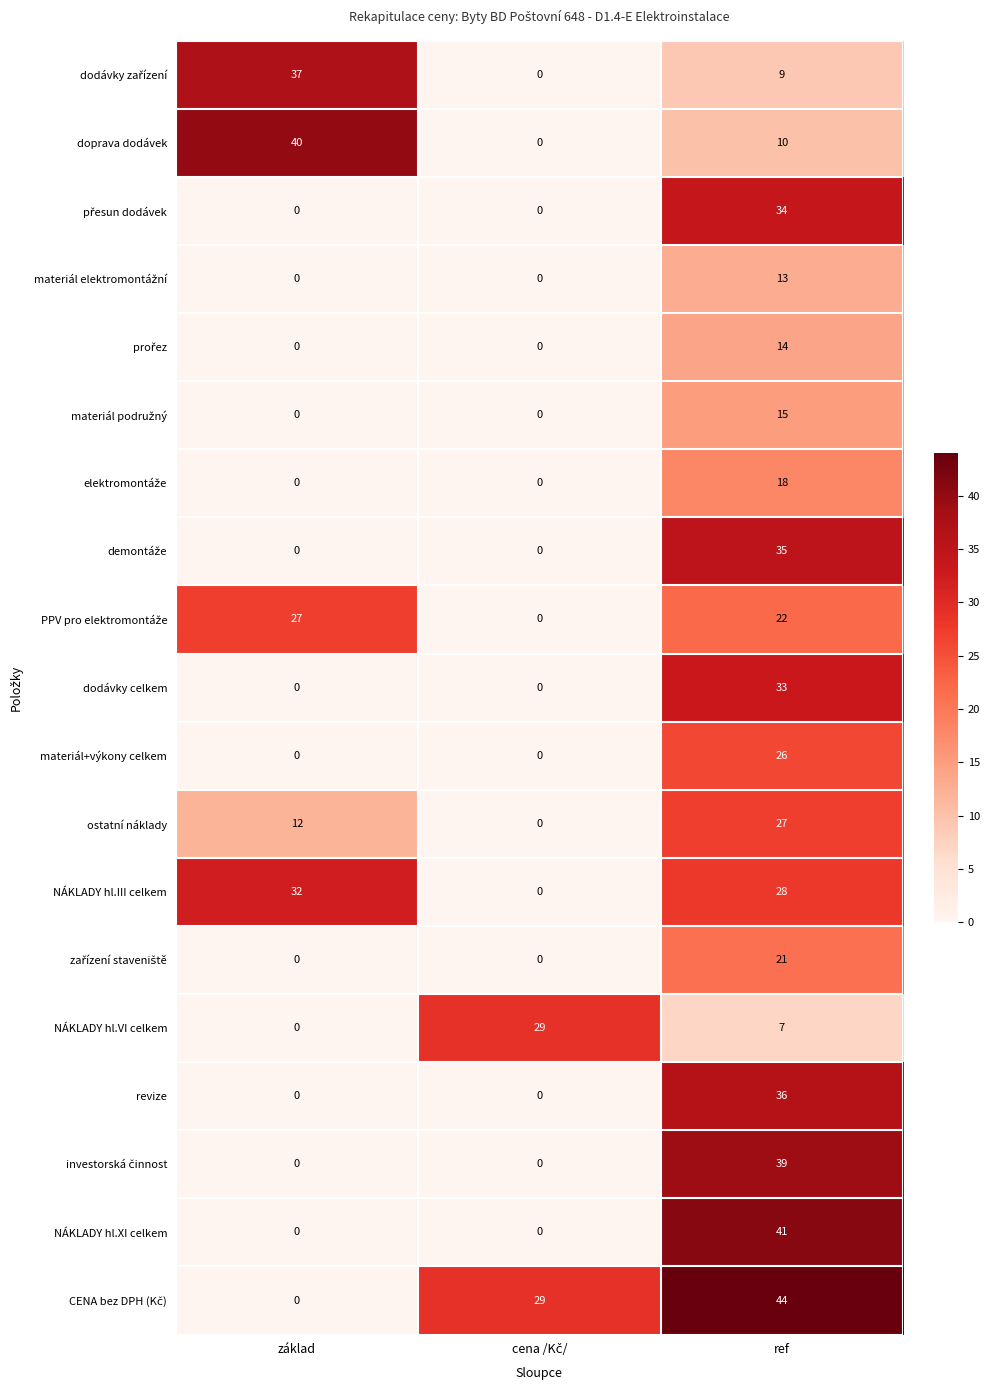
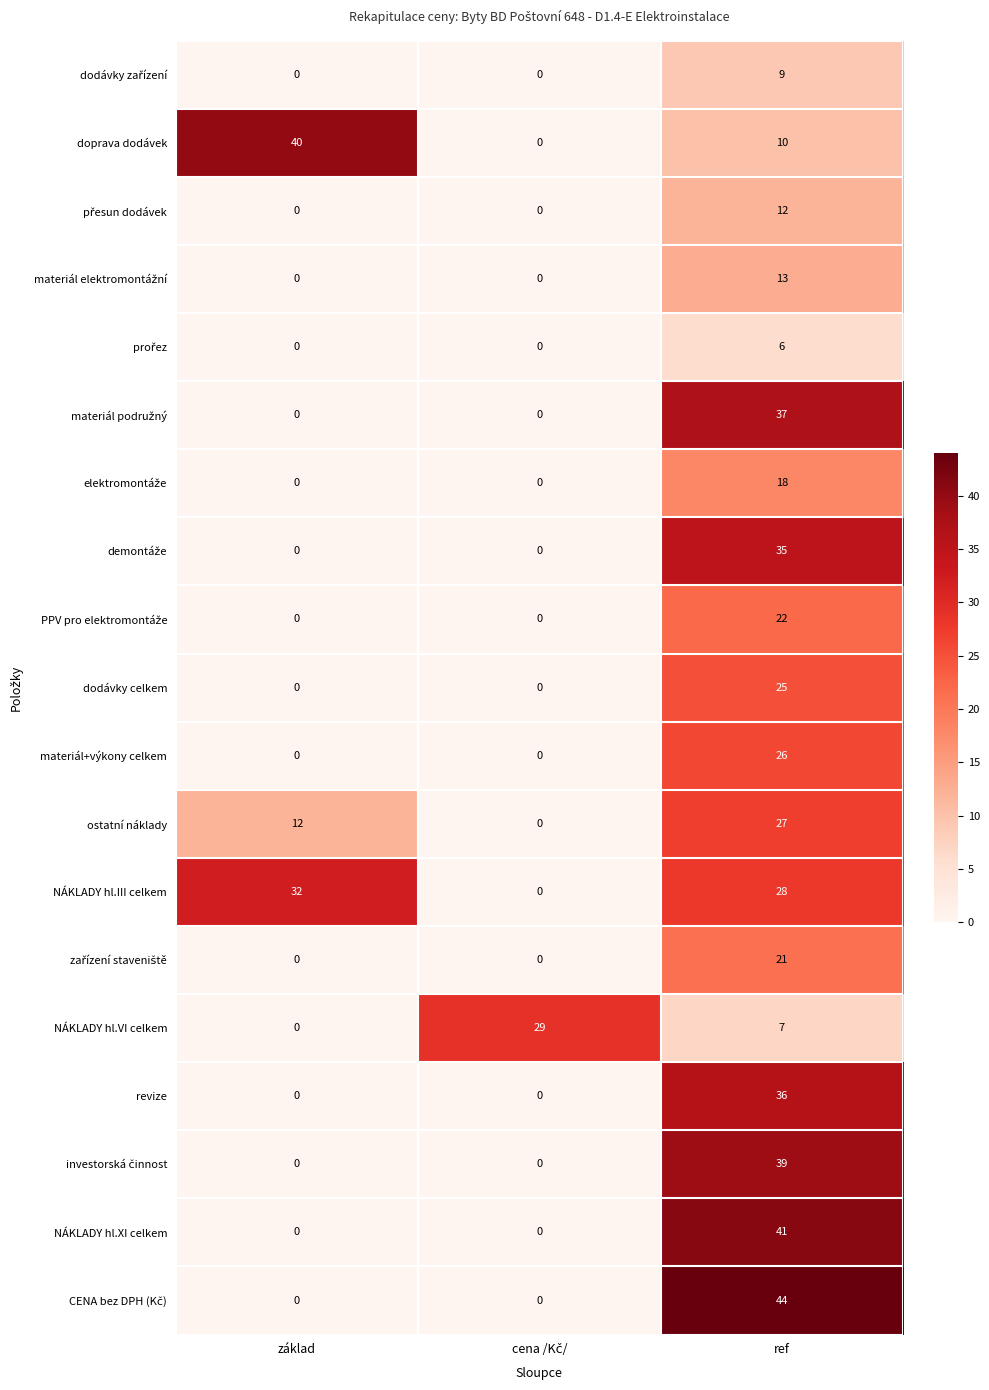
dodávky zařízení, základ: 37 -> 0
přesun dodávek, ref: 34 -> 12
prořez, ref: 14 -> 6
materiál podružný, ref: 15 -> 37
PPV pro elektromontáže, základ: 27 -> 0
dodávky celkem, ref: 33 -> 25
CENA bez DPH (Kč), cena /Kč/: 29 -> 0
